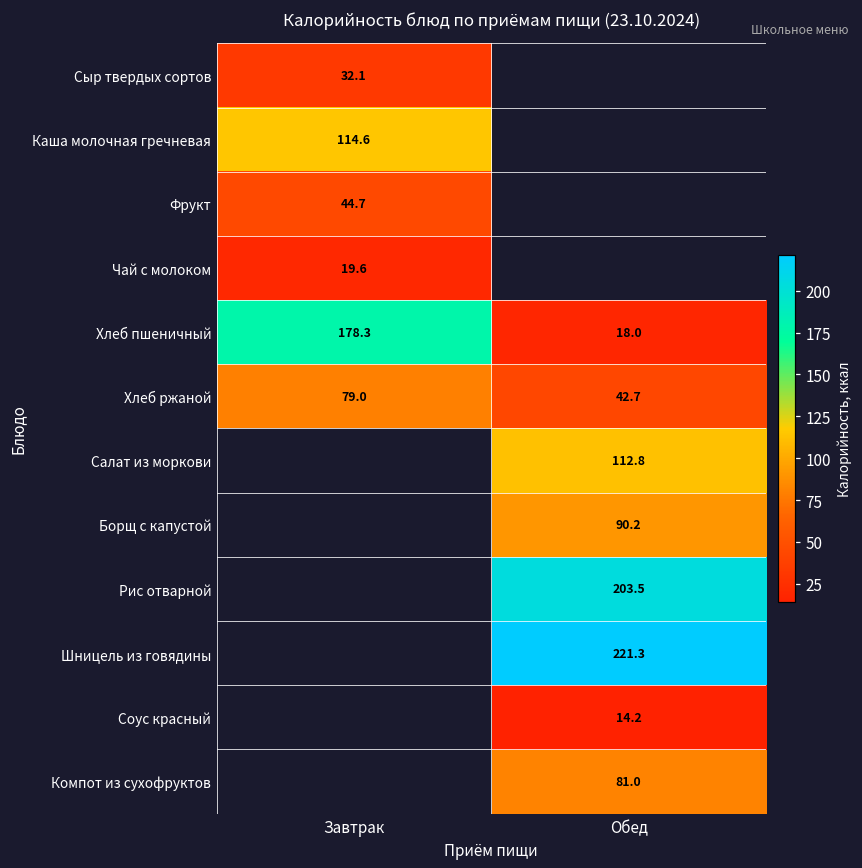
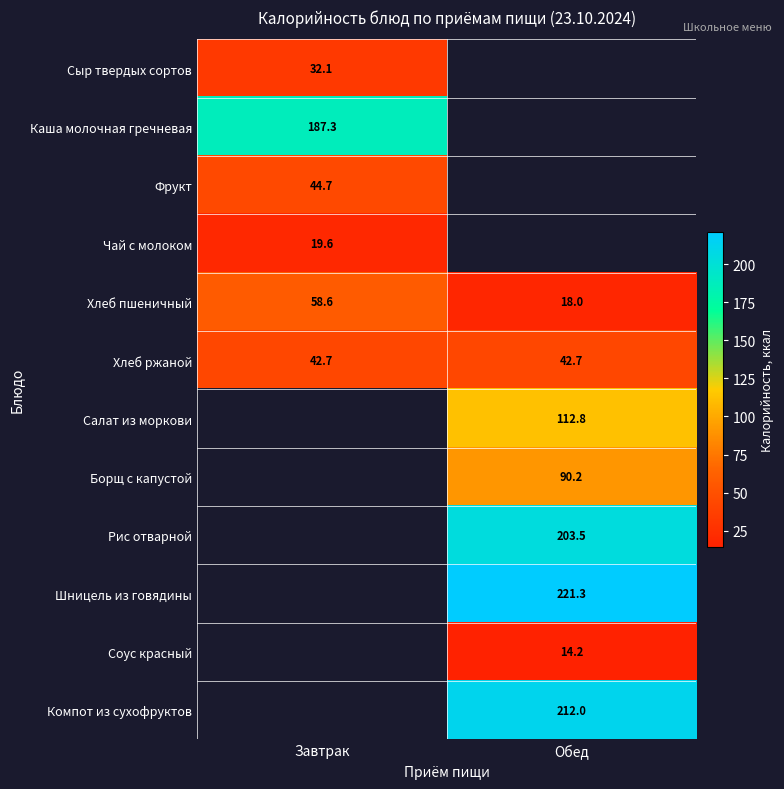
Каша молочная гречневая, Завтрак: 114.6 -> 187.3
Хлеб пшеничный, Завтрак: 178.3 -> 58.6
Хлеб ржаной, Завтрак: 79.0 -> 42.7
Компот из сухофруктов, Обед: 81.0 -> 212.0
